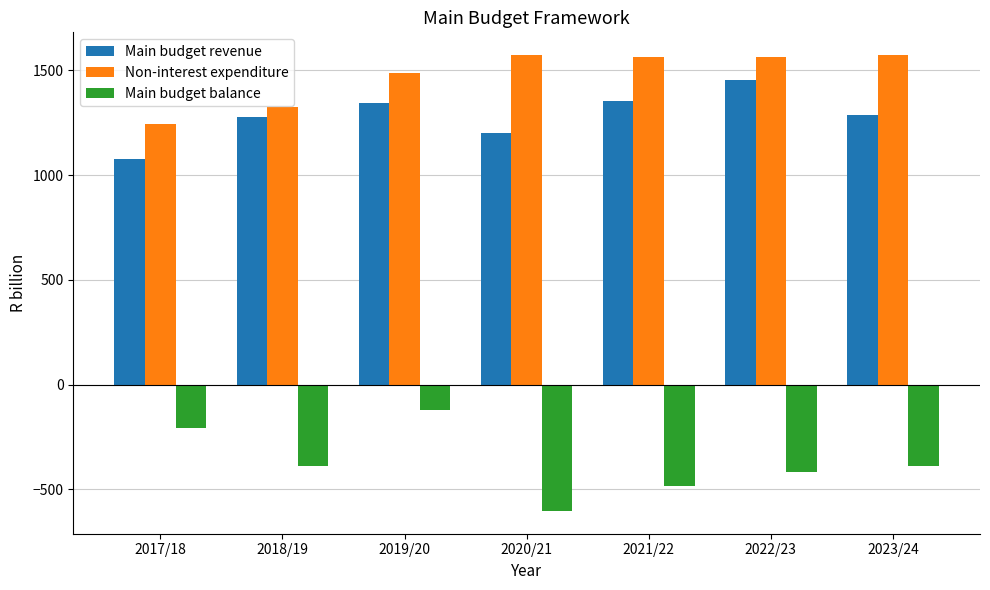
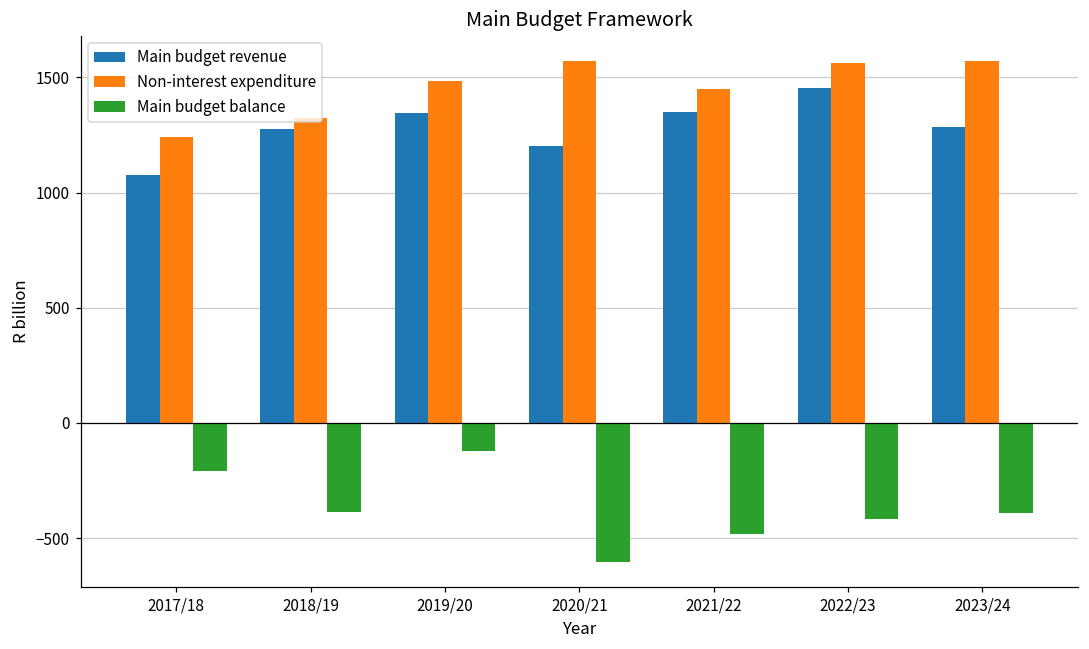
Non-interest expenditure, 2021/22: 1560 -> 1450
